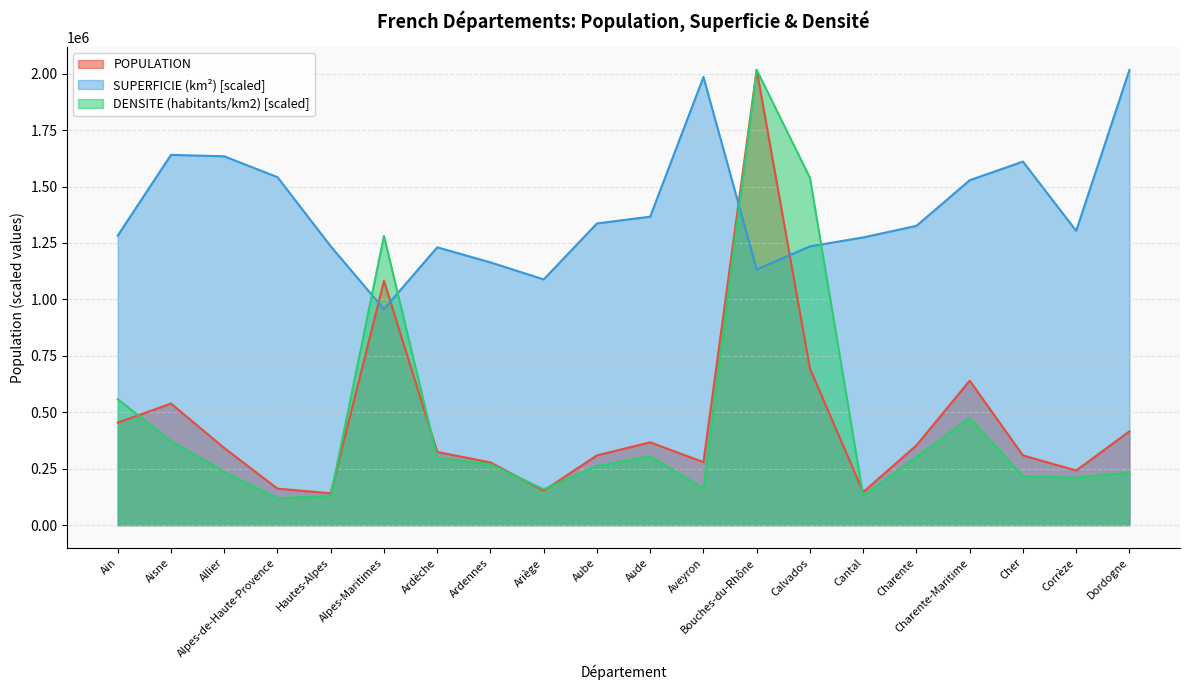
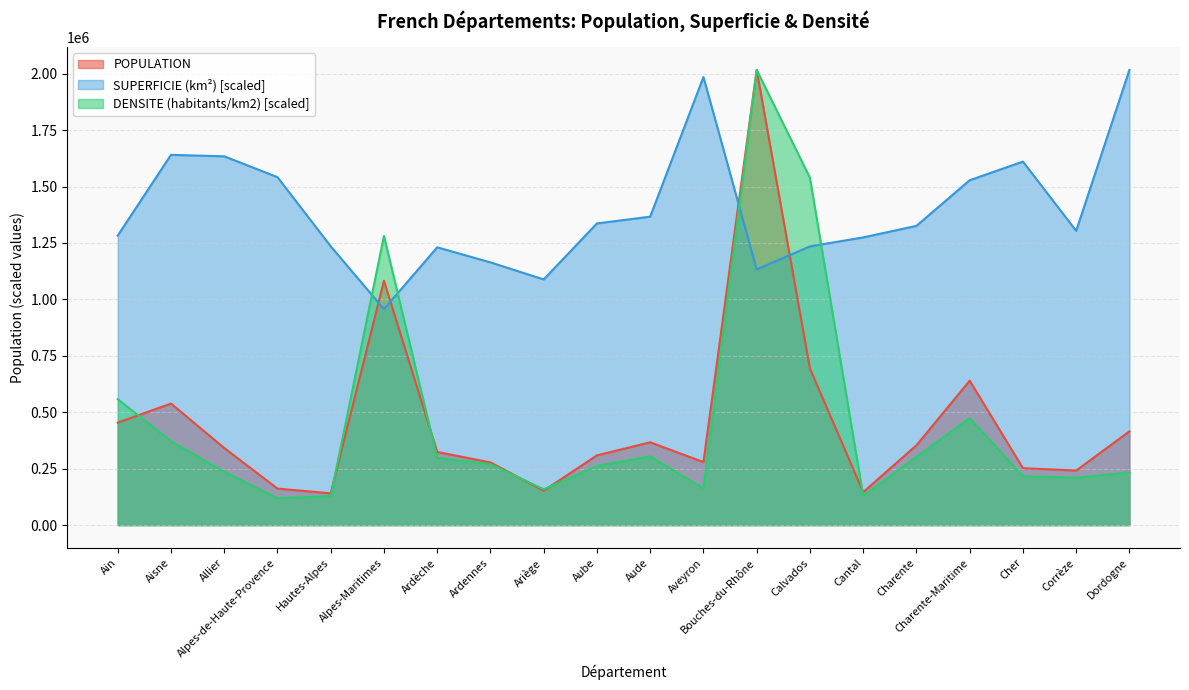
POPULATION, Cher: 310000 -> 250000
